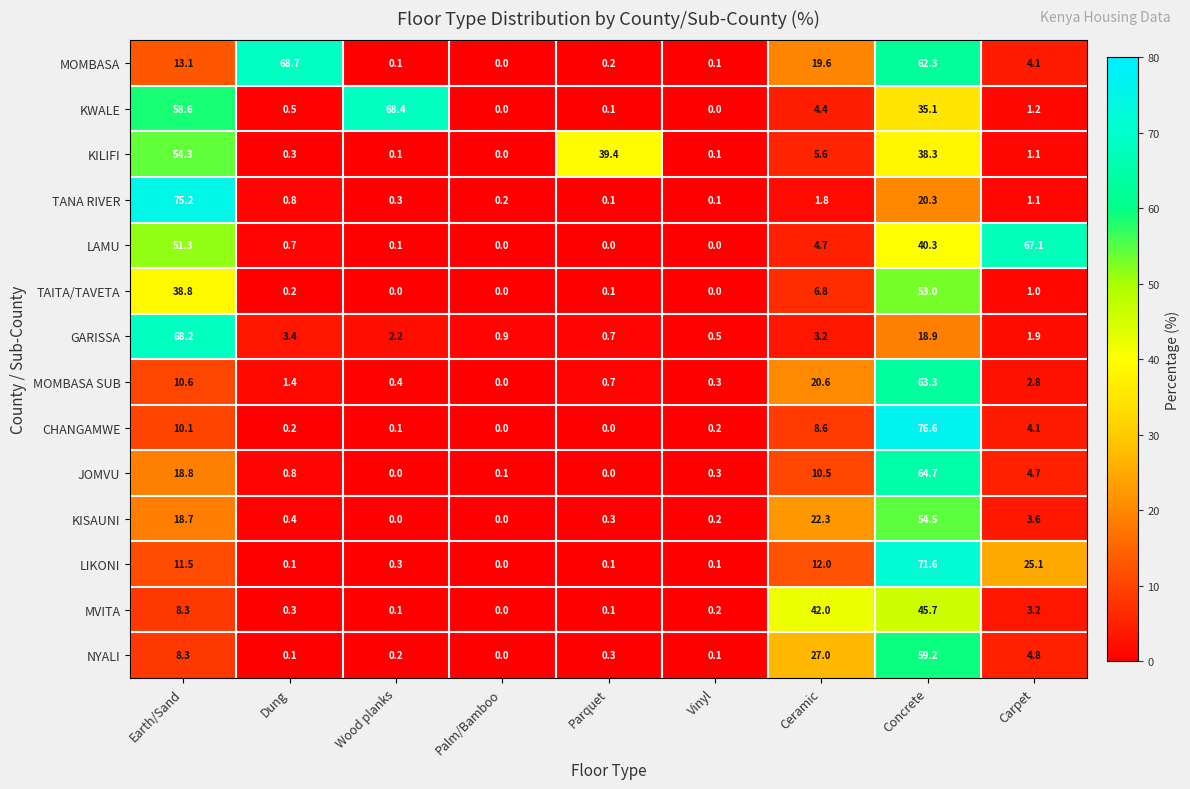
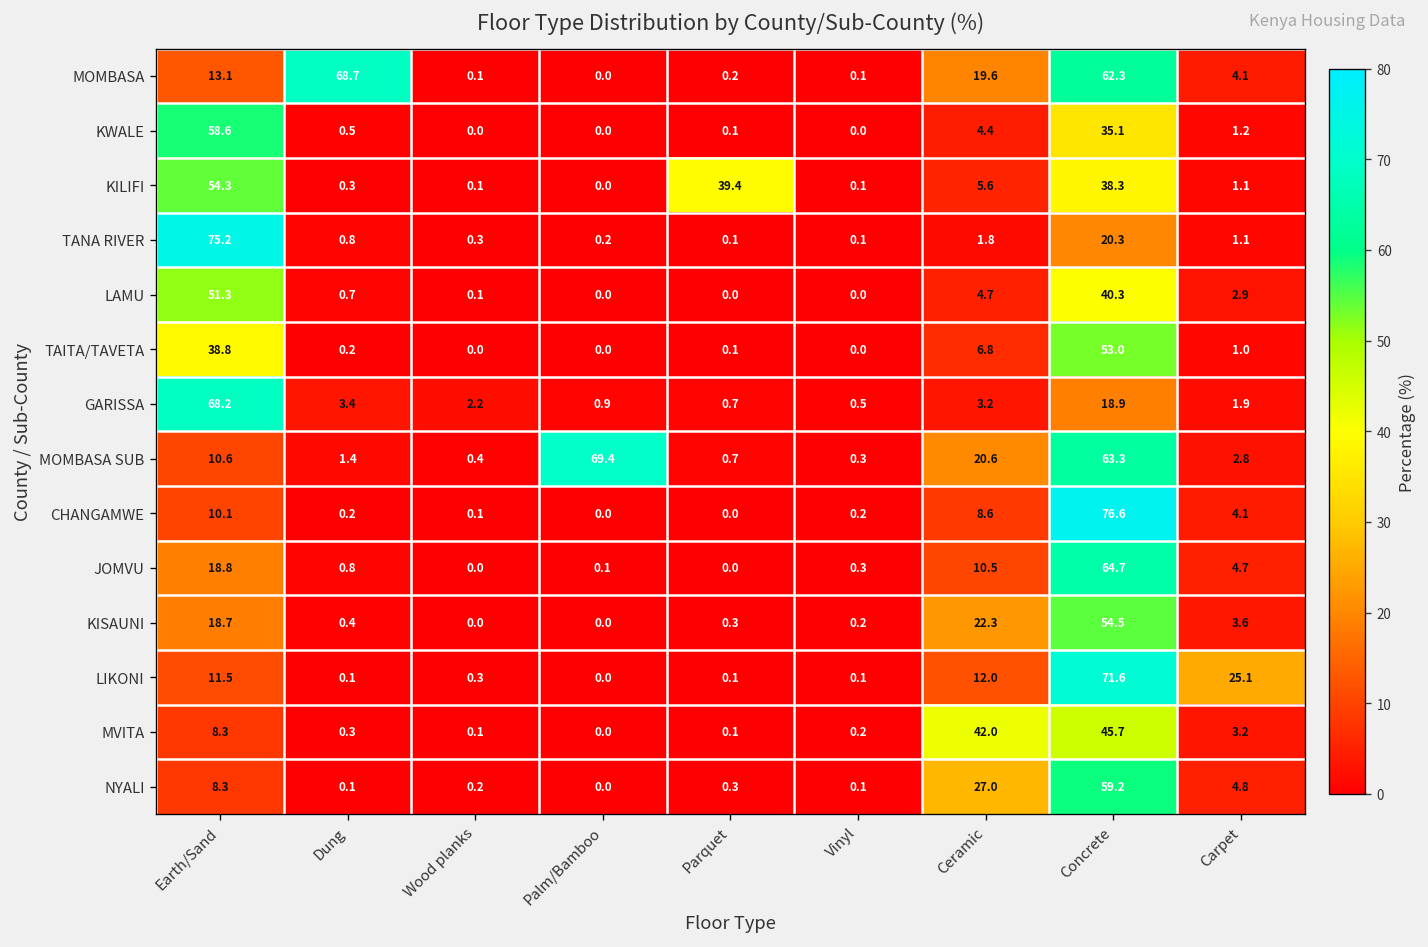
KWALE, Wood planks: 68.4 -> 0.0
LAMU, Carpet: 67.1 -> 2.9
MOMBASA SUB, Palm/Bamboo: 0.0 -> 69.4
